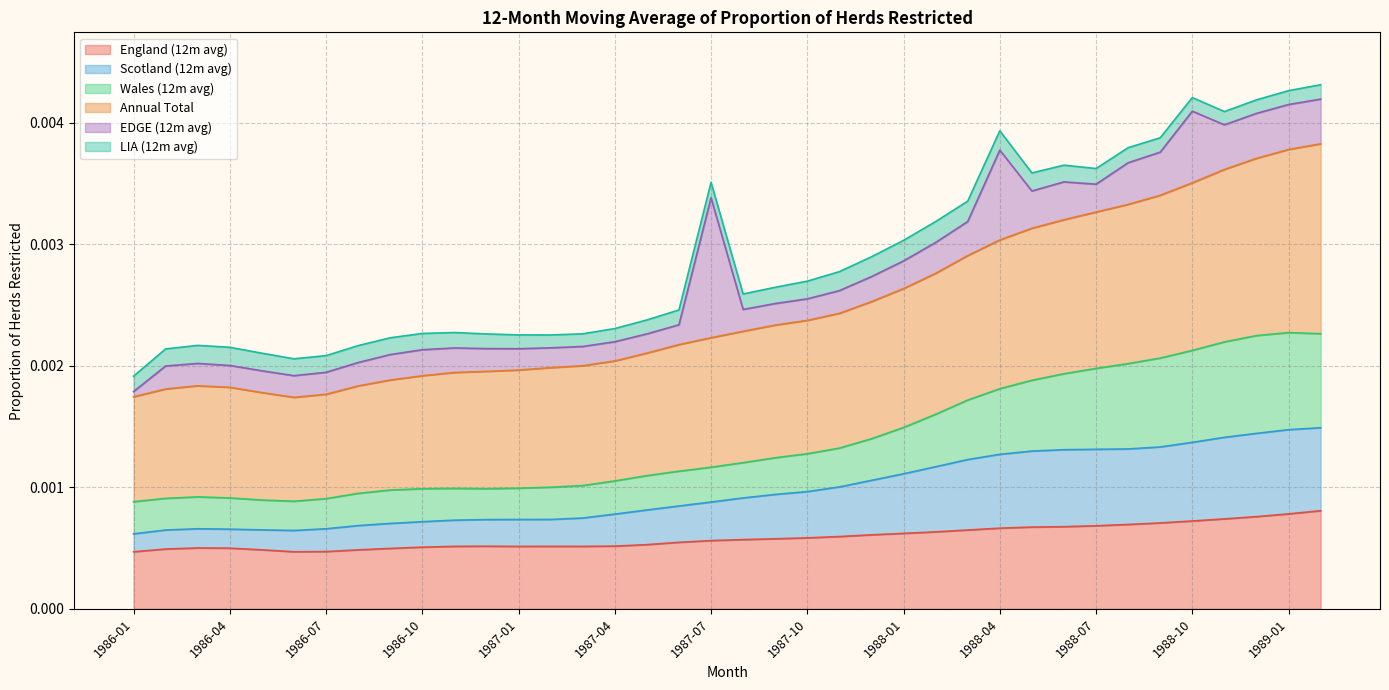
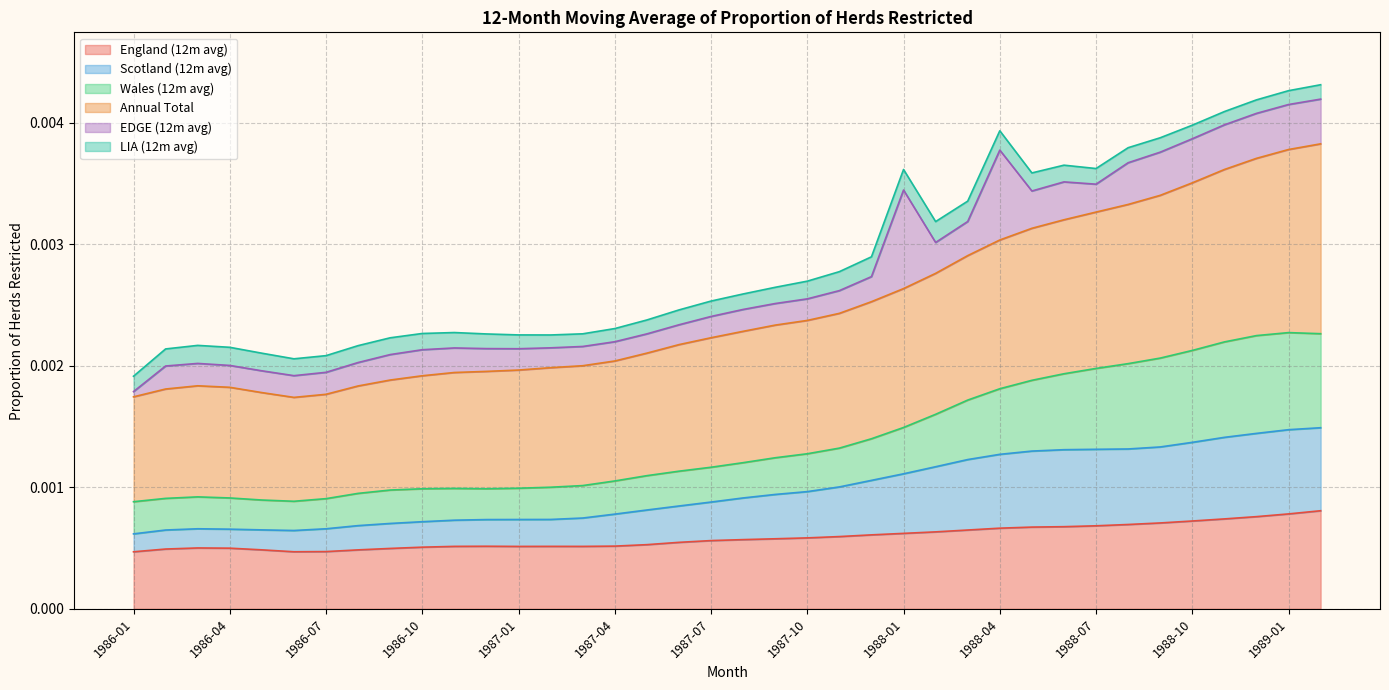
EDGE (12m avg), 1987-07: 0.00115 -> 0.00018
EDGE (12m avg), 1988-01: 0.00023 -> 0.00081
EDGE (12m avg), 1988-10: 0.00059 -> 0.00036
